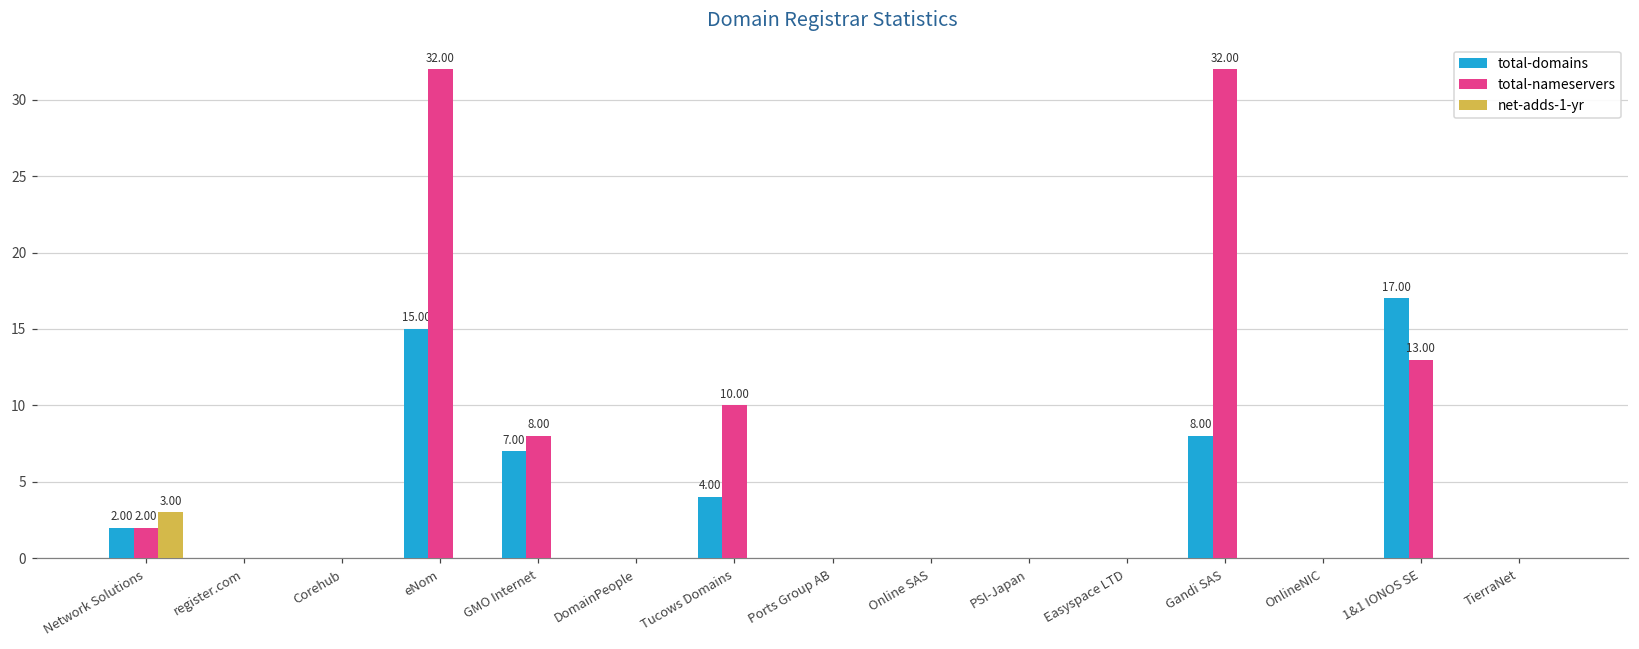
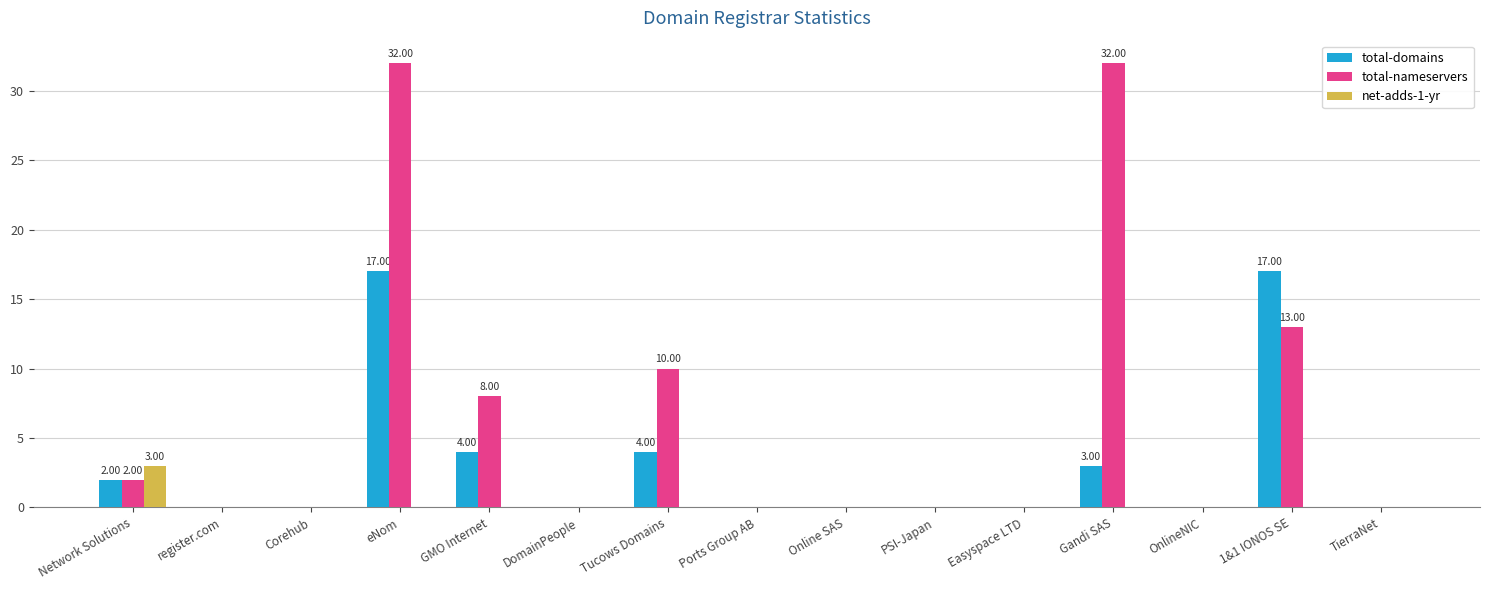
total-domains, eNom: 15.00 -> 17.00
total-domains, GMO Internet: 7.00 -> 4.00
total-domains, Gandi SAS: 8.00 -> 3.00
